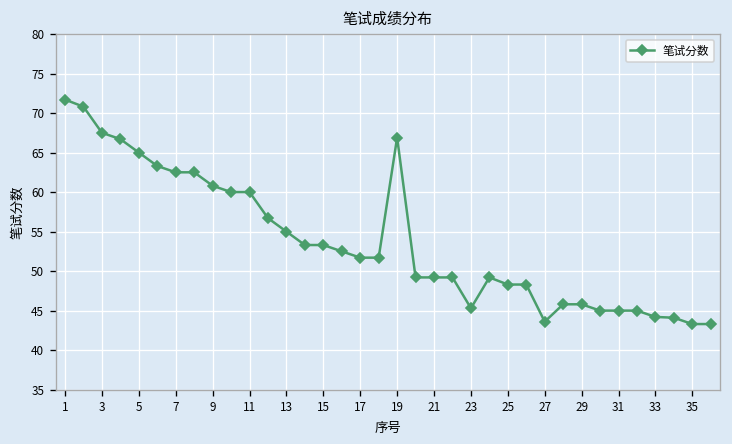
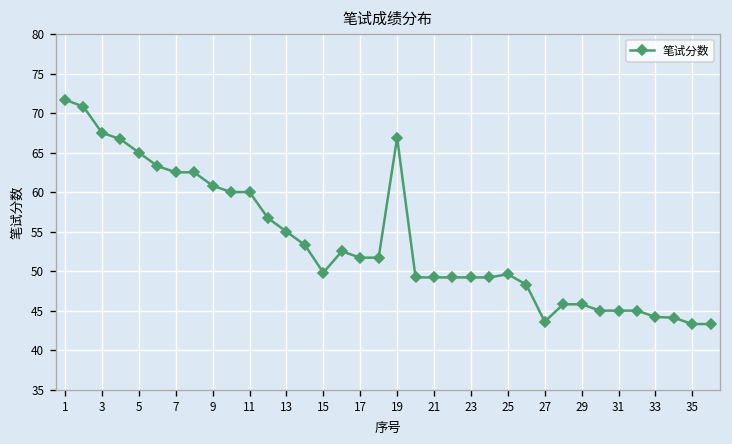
15: 53 -> 50
23: 45 -> 49
25: 48 -> 50
